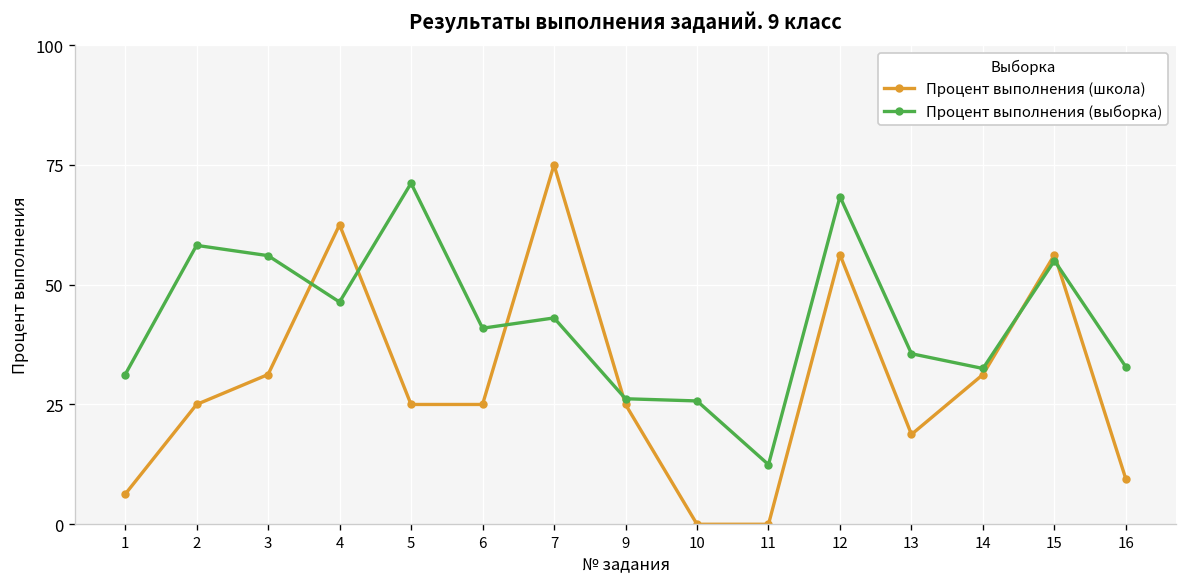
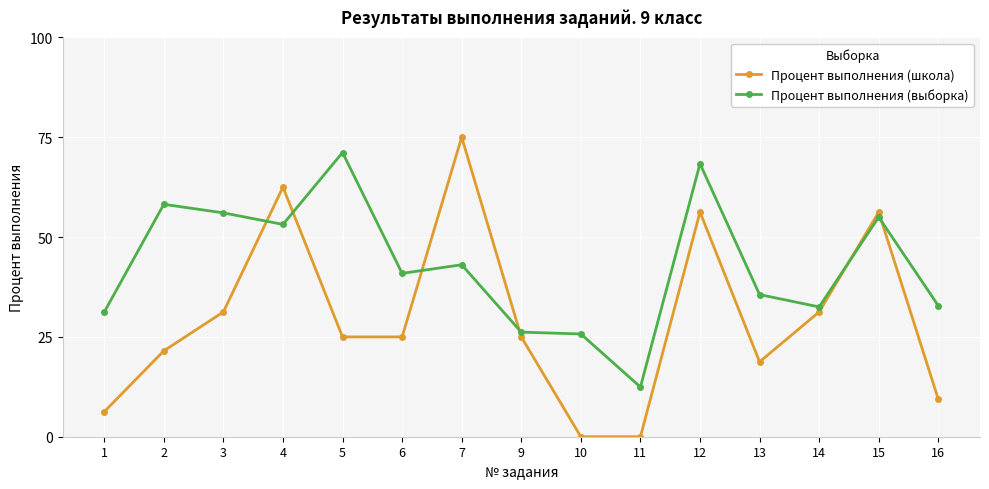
Процент выполнения (школа), 2: 25 -> 22
Процент выполнения (выборка), 4: 46 -> 53
